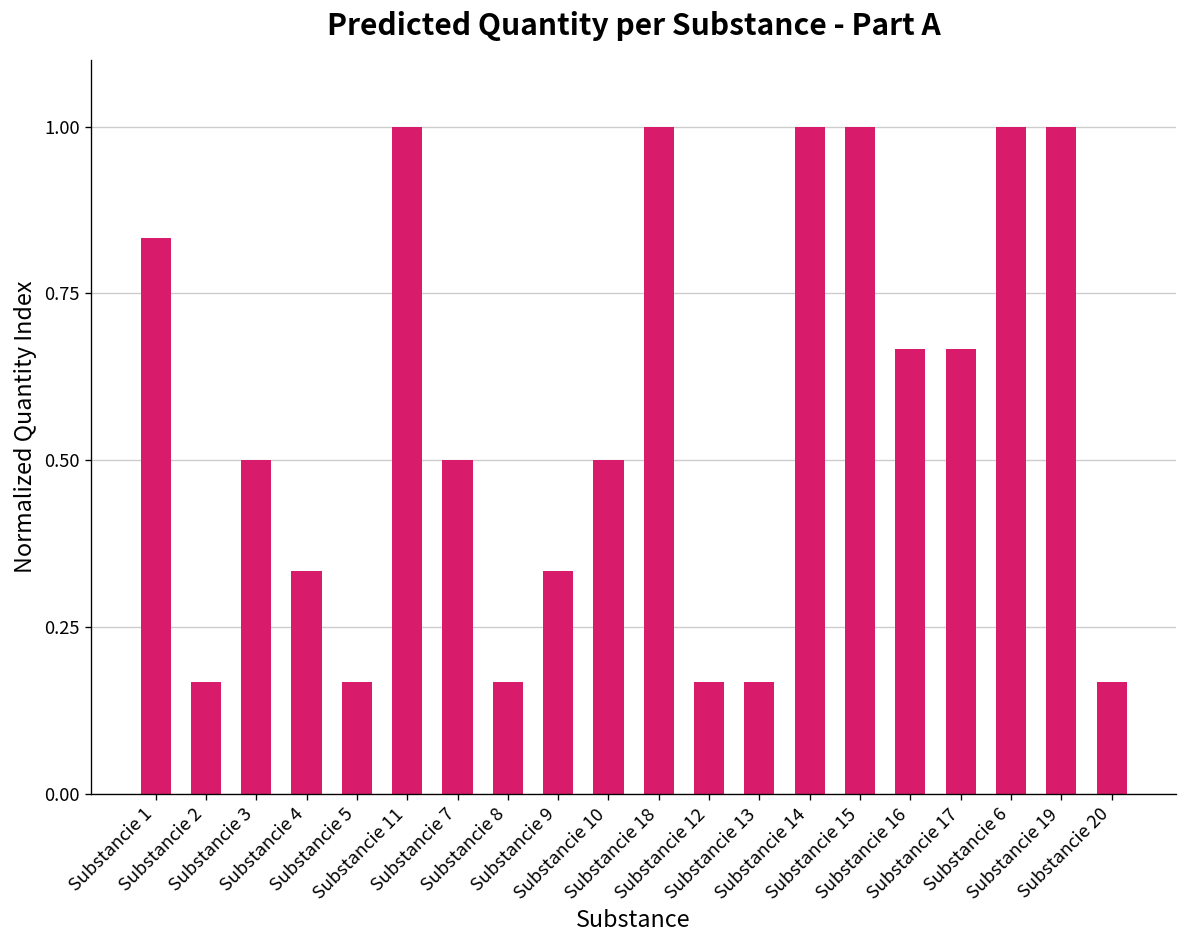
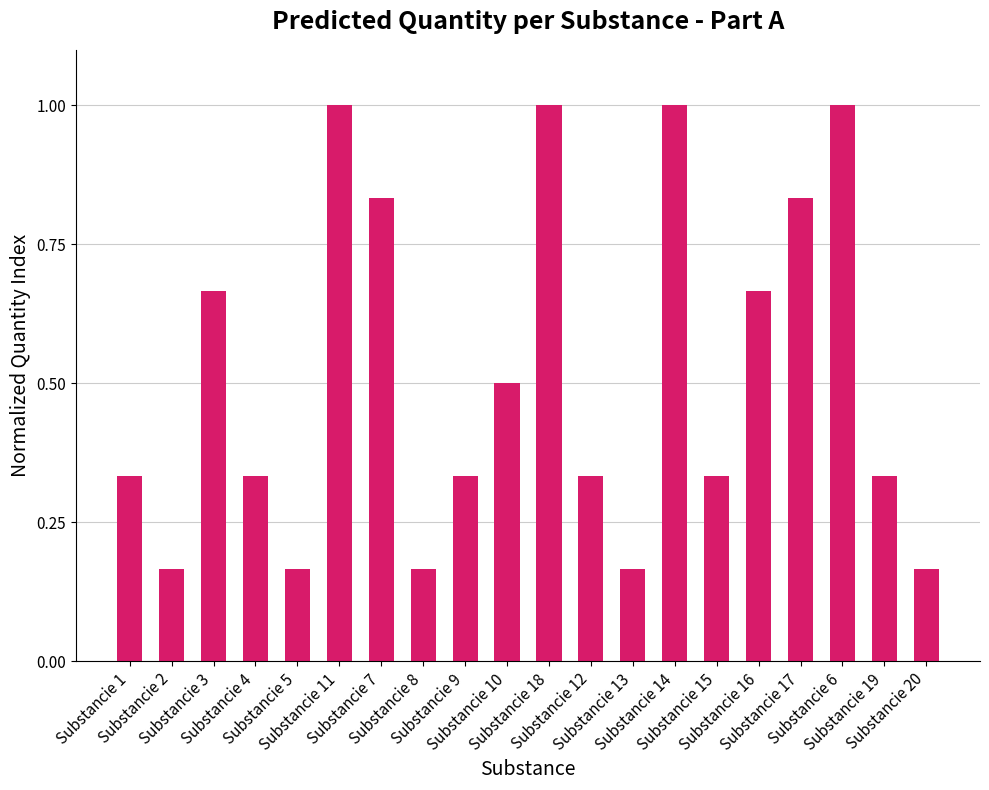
Substancie 1: 0.83 -> 0.33
Substancie 3: 0.50 -> 0.67
Substancie 7: 0.50 -> 0.83
Substancie 12: 0.17 -> 0.33
Substancie 15: 1.00 -> 0.33
Substancie 17: 0.67 -> 0.83
Substancie 19: 1.00 -> 0.33
